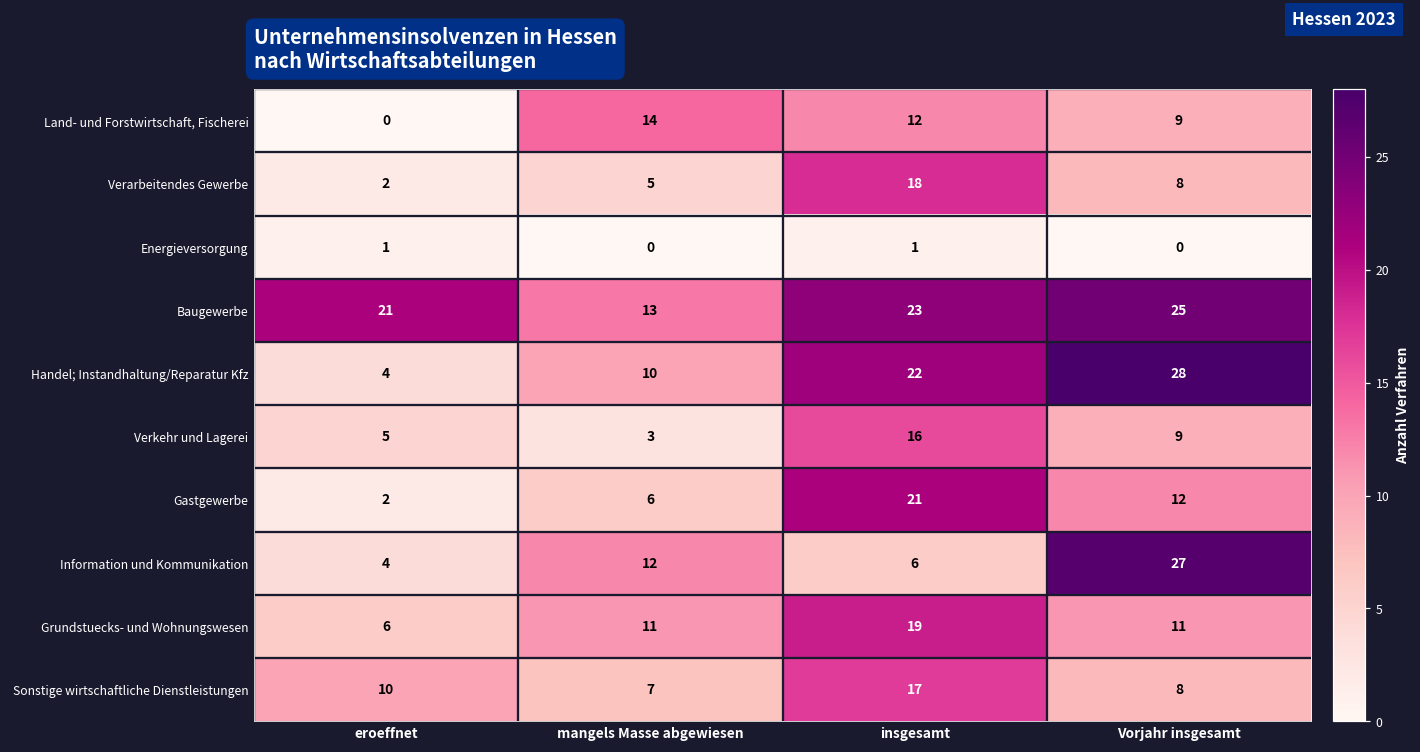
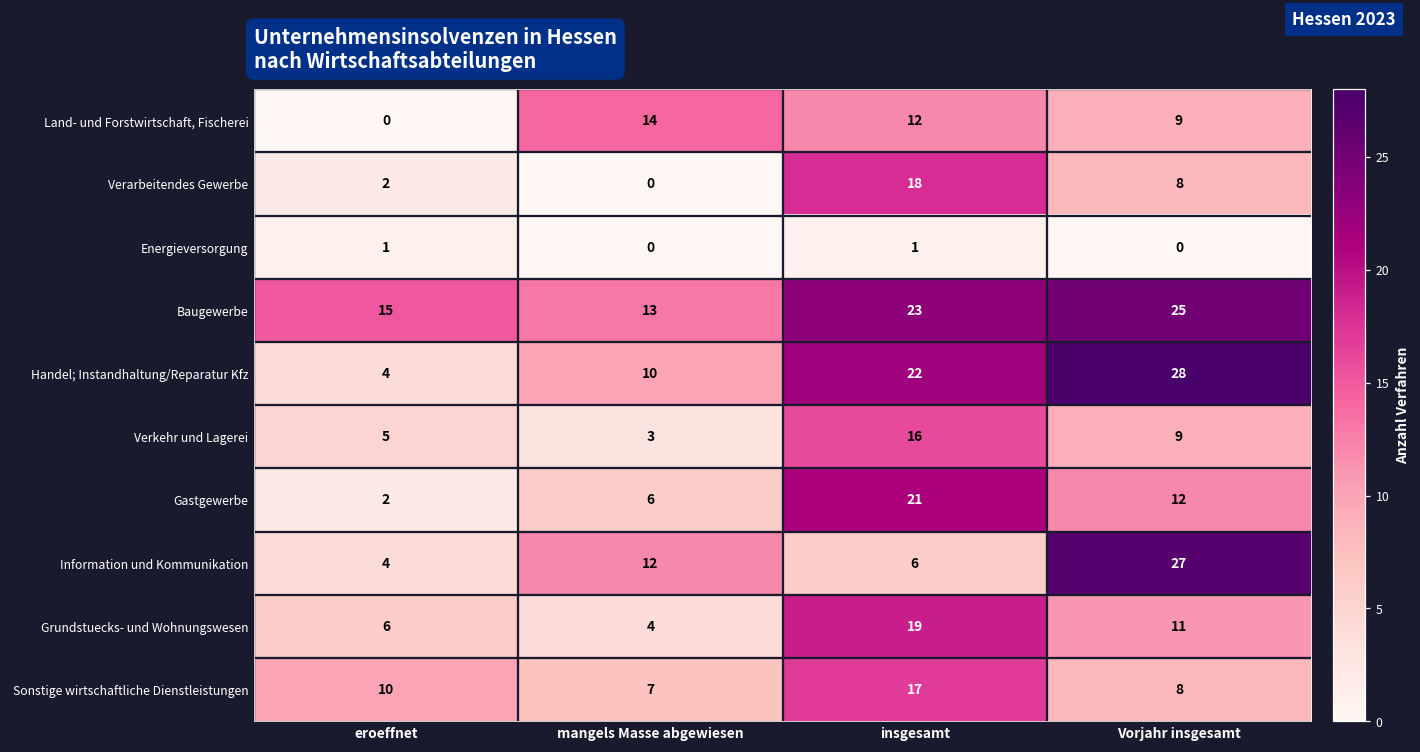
Verarbeitendes Gewerbe, mangels Masse abgewiesen: 5 -> 0
Baugewerbe, eroeffnet: 21 -> 15
Grundstuecks- und Wohnungswesen, mangels Masse abgewiesen: 11 -> 4
